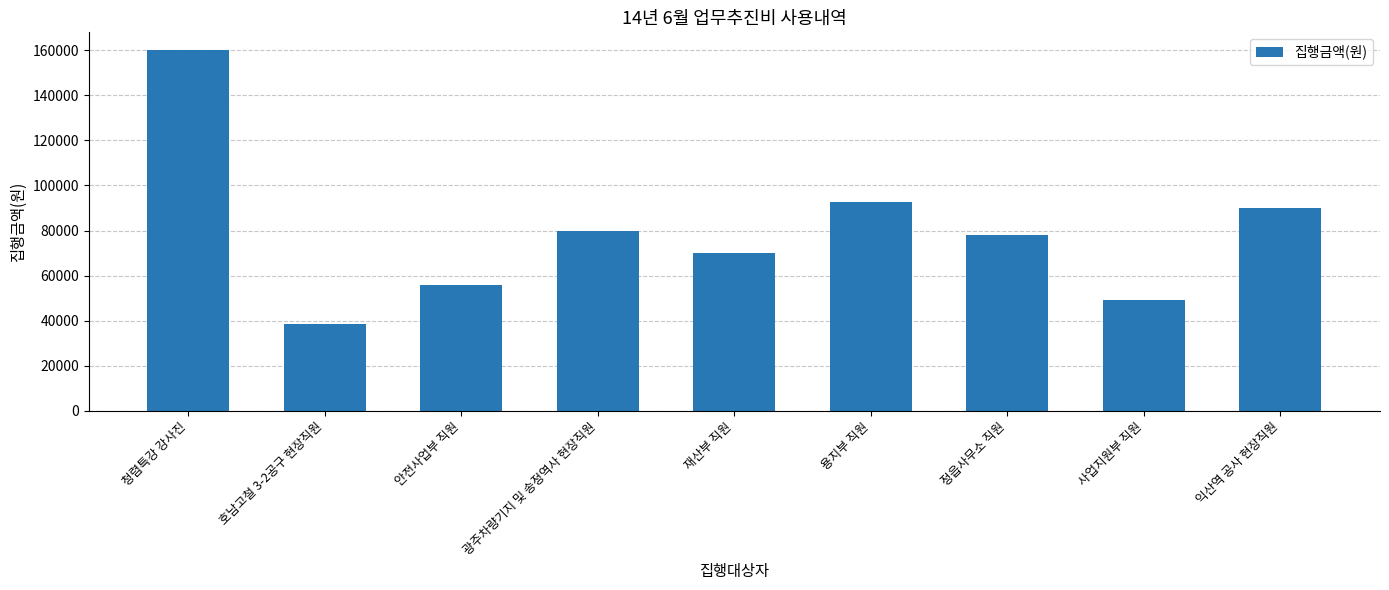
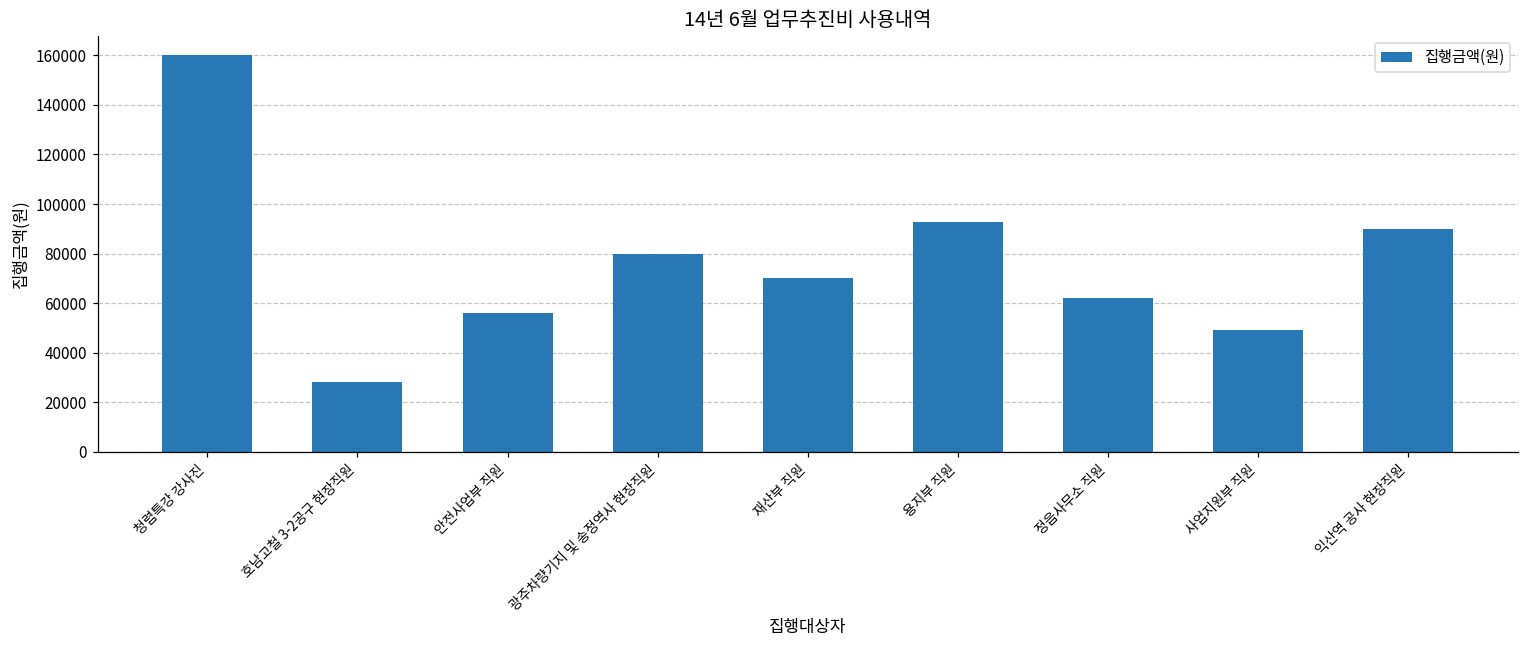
호남고철 3-2공구 현장직원: 38000 -> 28000
정읍사무소 직원: 78000 -> 62000
